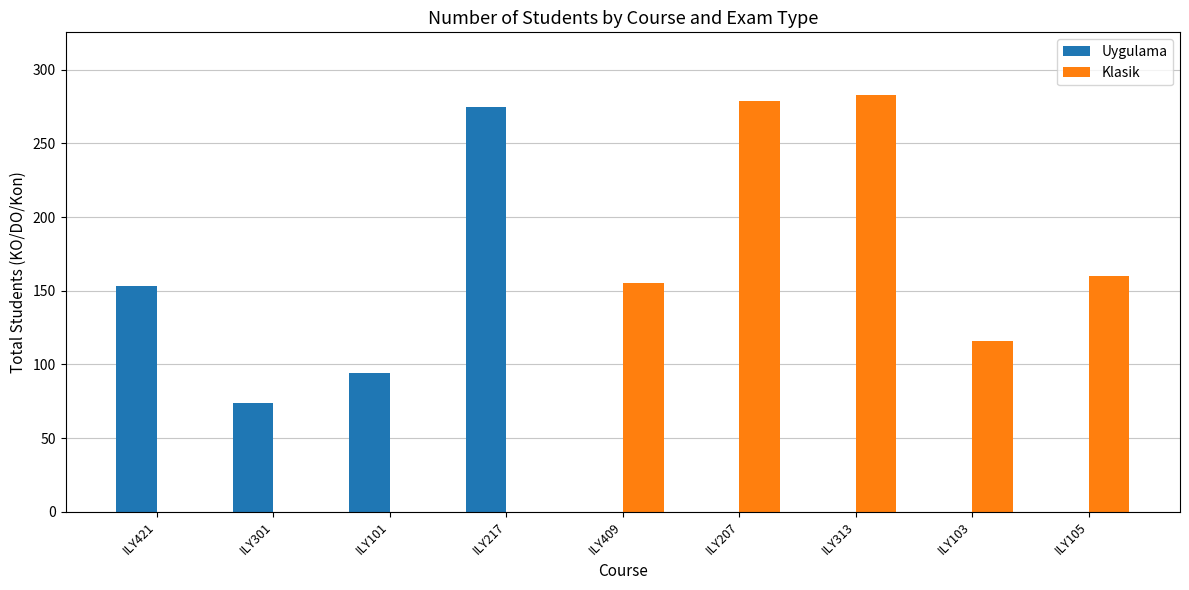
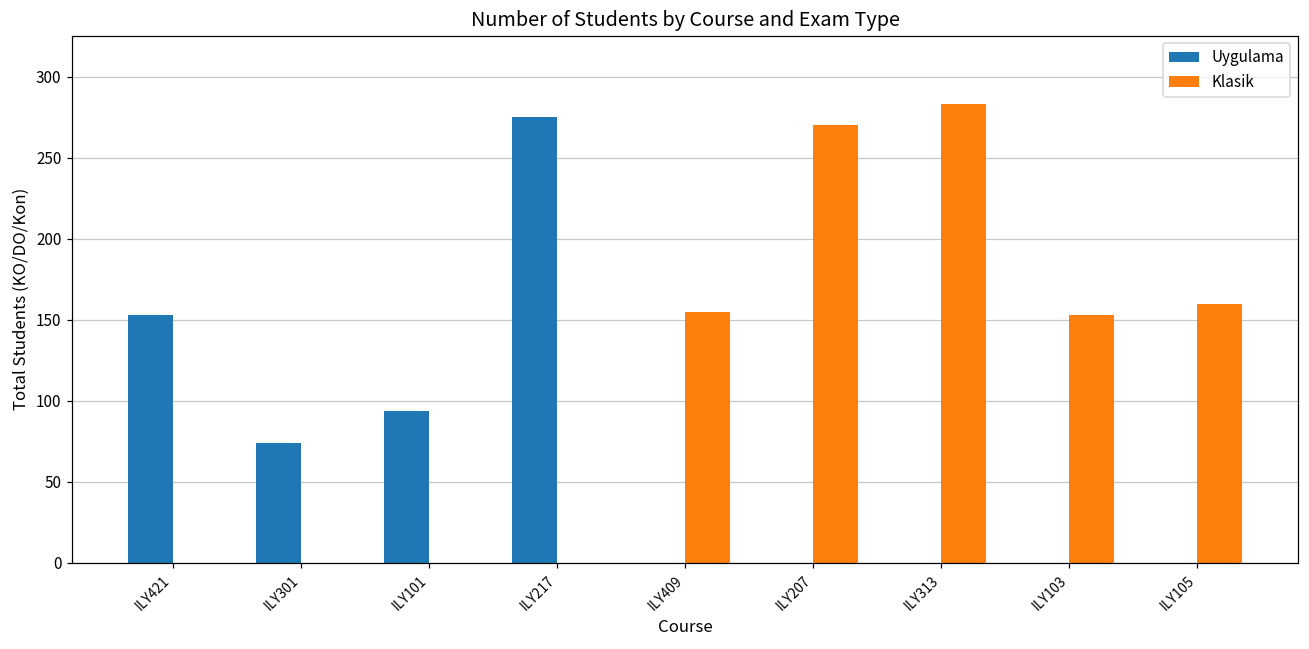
Klasik, ILY207: 279 -> 270
Klasik, ILY103: 116 -> 153
